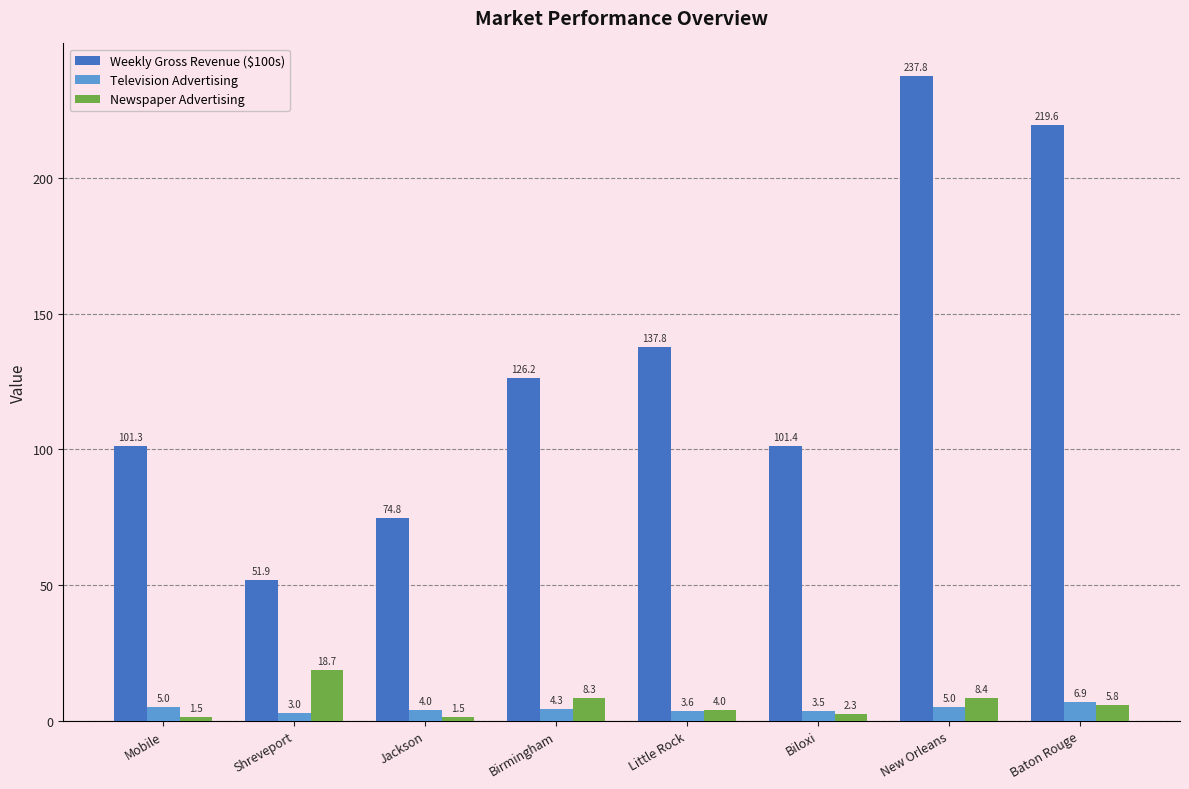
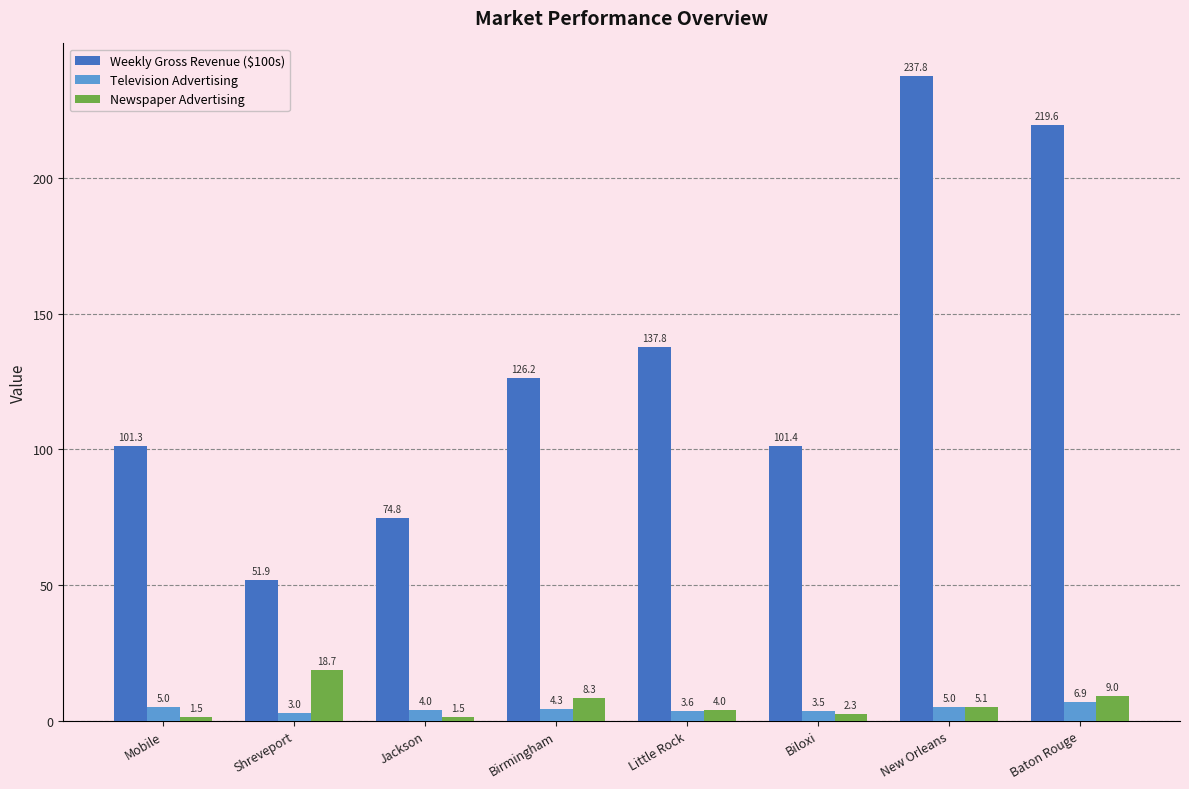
Newspaper Advertising, New Orleans: 8.4 -> 5.1
Newspaper Advertising, Baton Rouge: 5.8 -> 9.0
